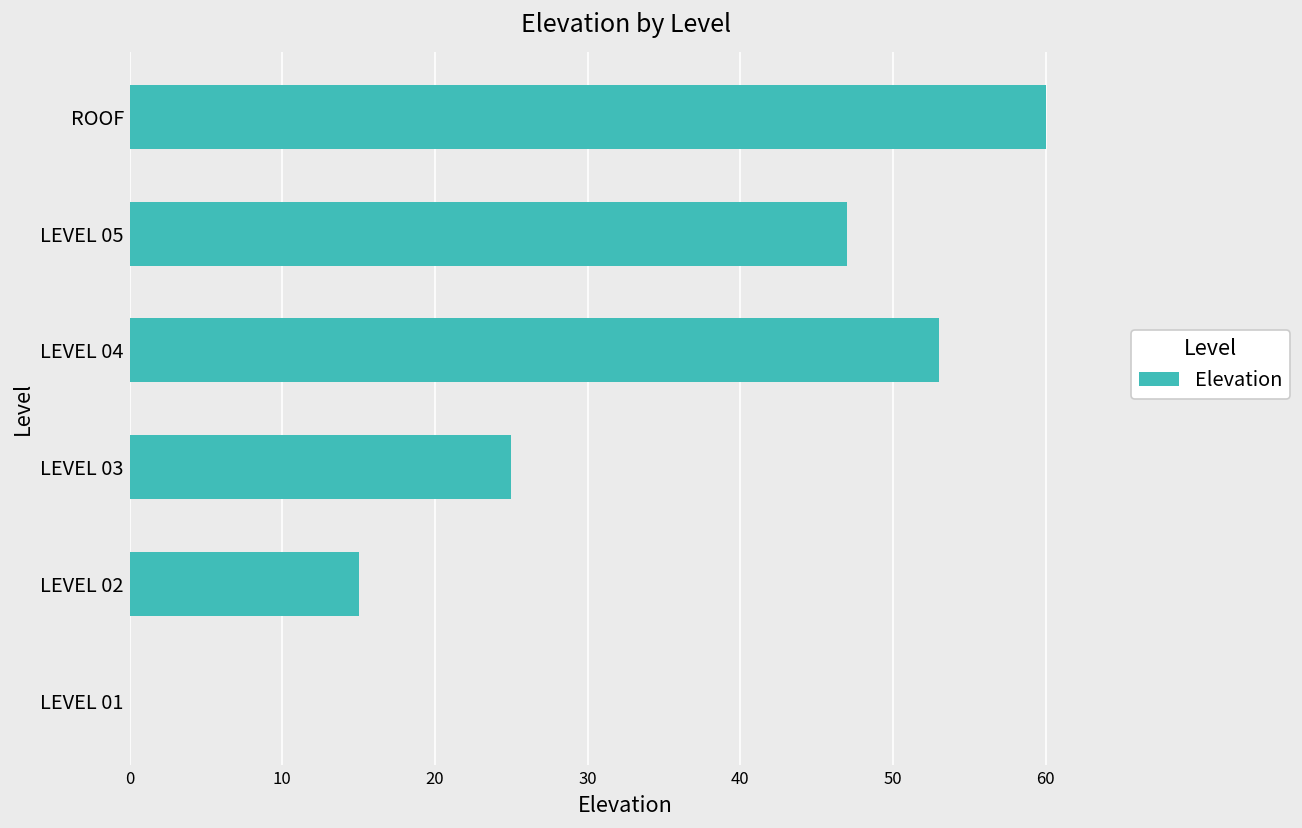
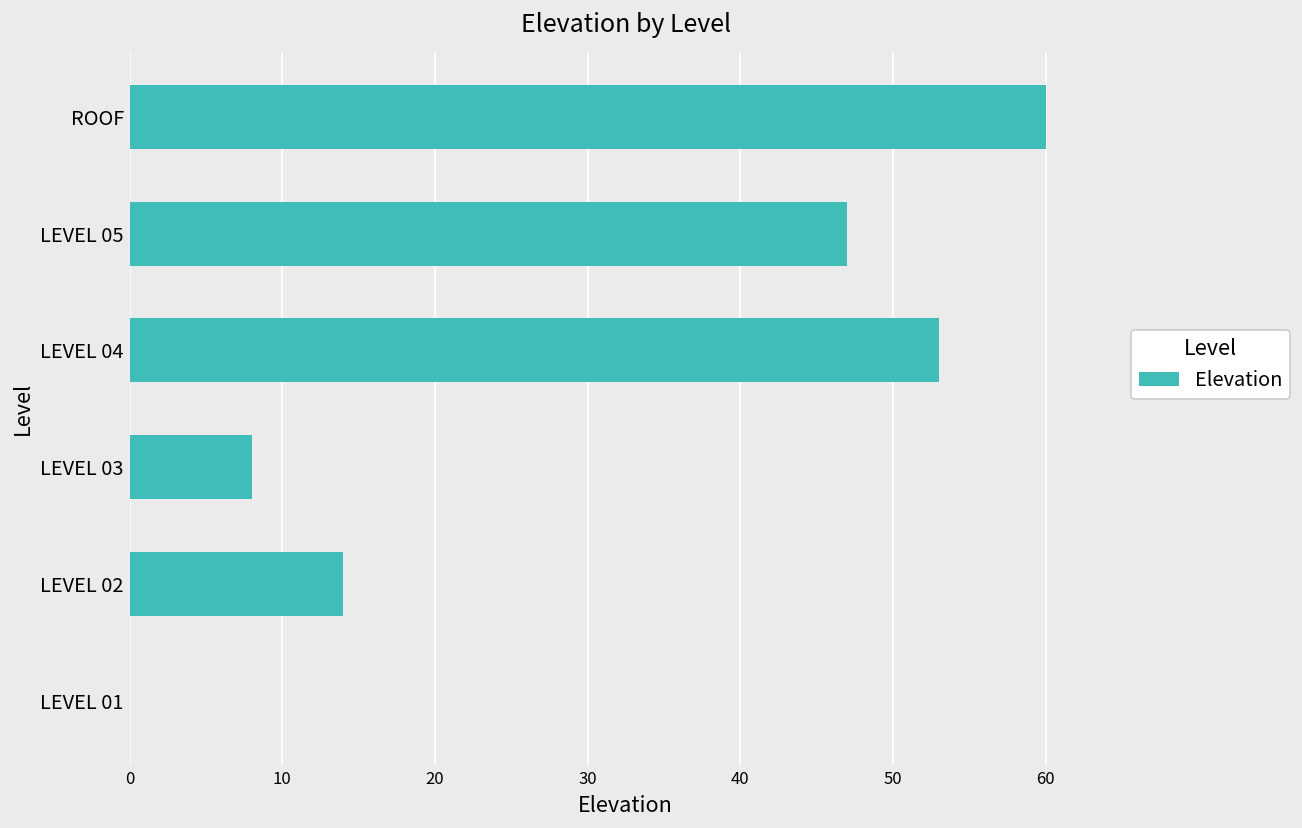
LEVEL 03: 25 -> 8
LEVEL 02: 15 -> 14
